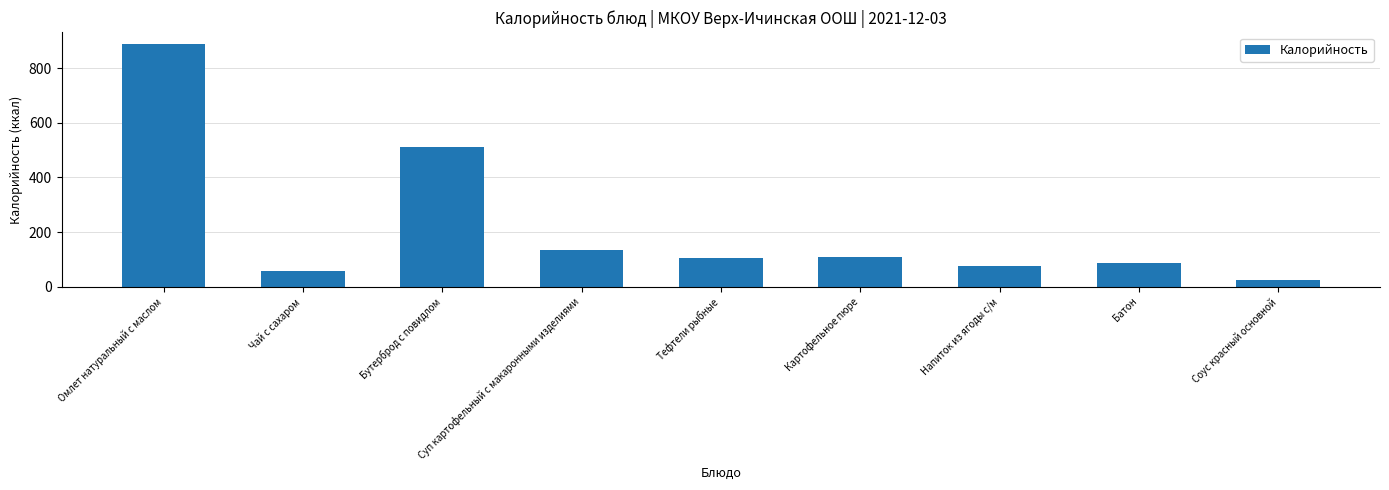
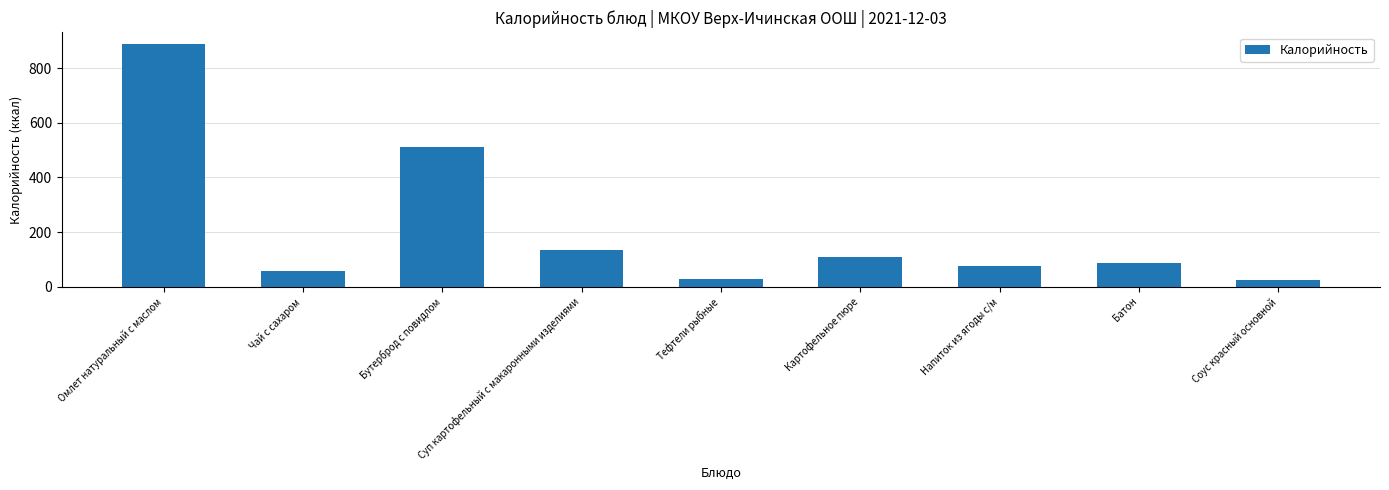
Тефтели рыбные: 100 -> 30
